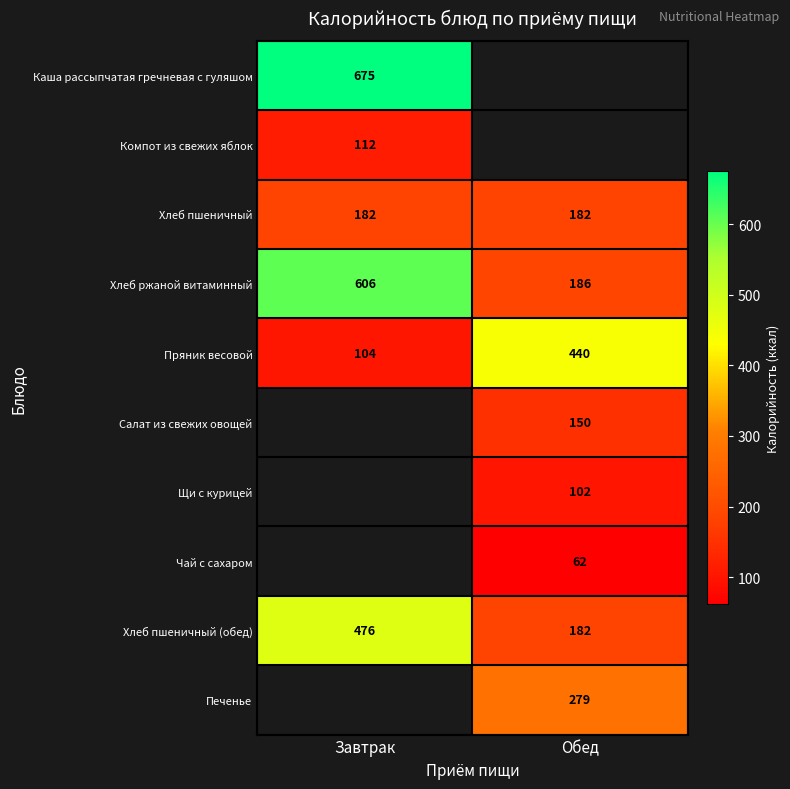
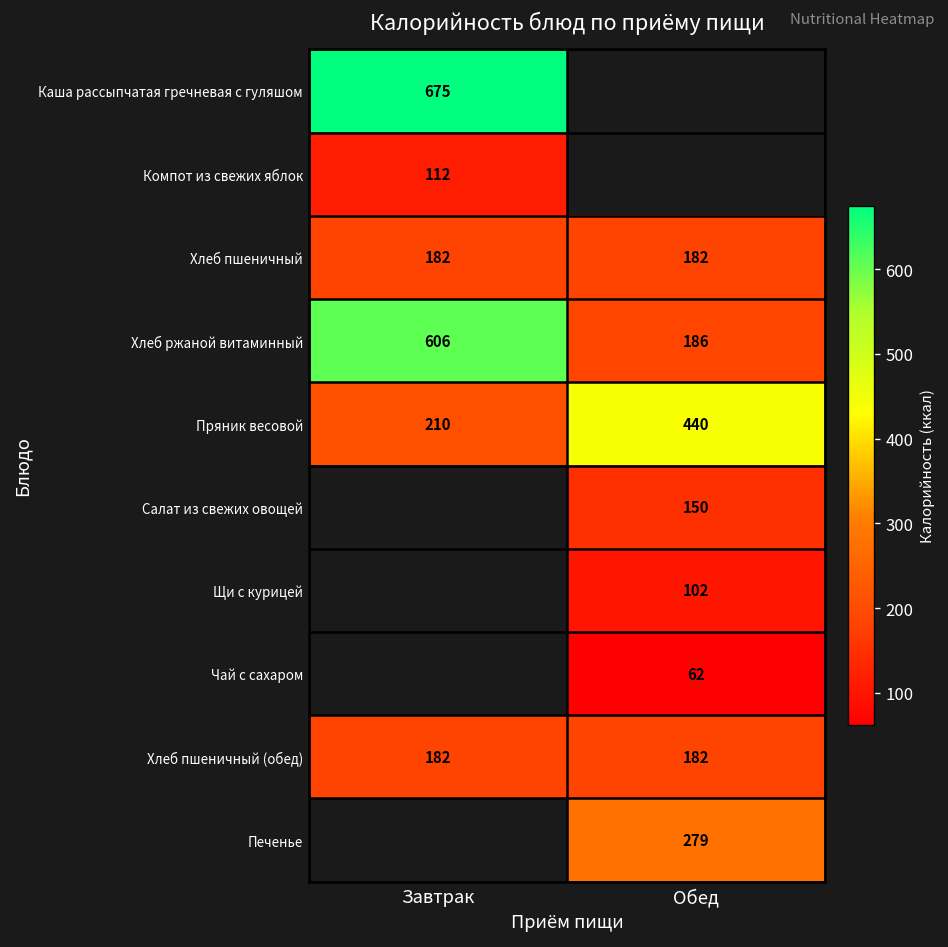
Пряник весовой, Завтрак: 104 -> 210
Хлеб пшеничный (обед), Завтрак: 476 -> 182
